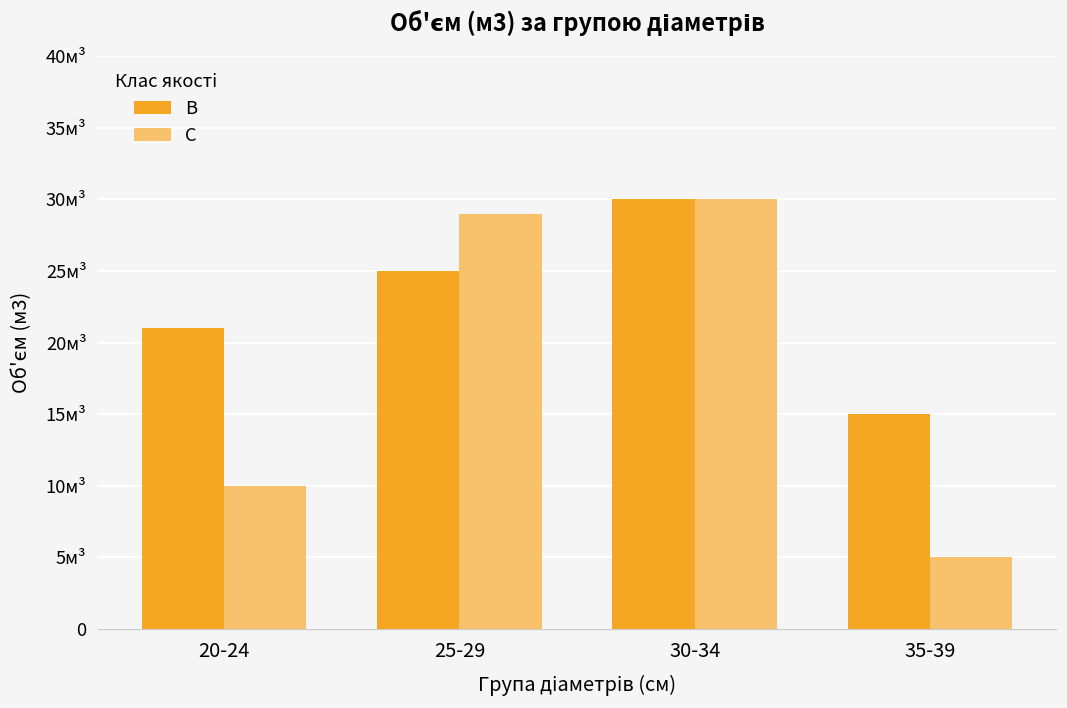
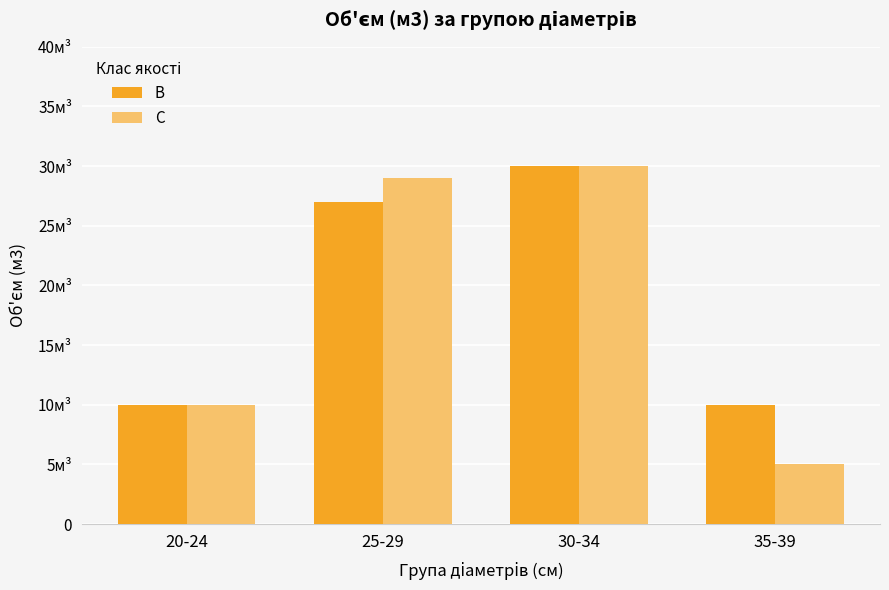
B, 20-24: 21м³ -> 10м³
B, 25-29: 25м³ -> 27м³
B, 35-39: 15м³ -> 10м³
